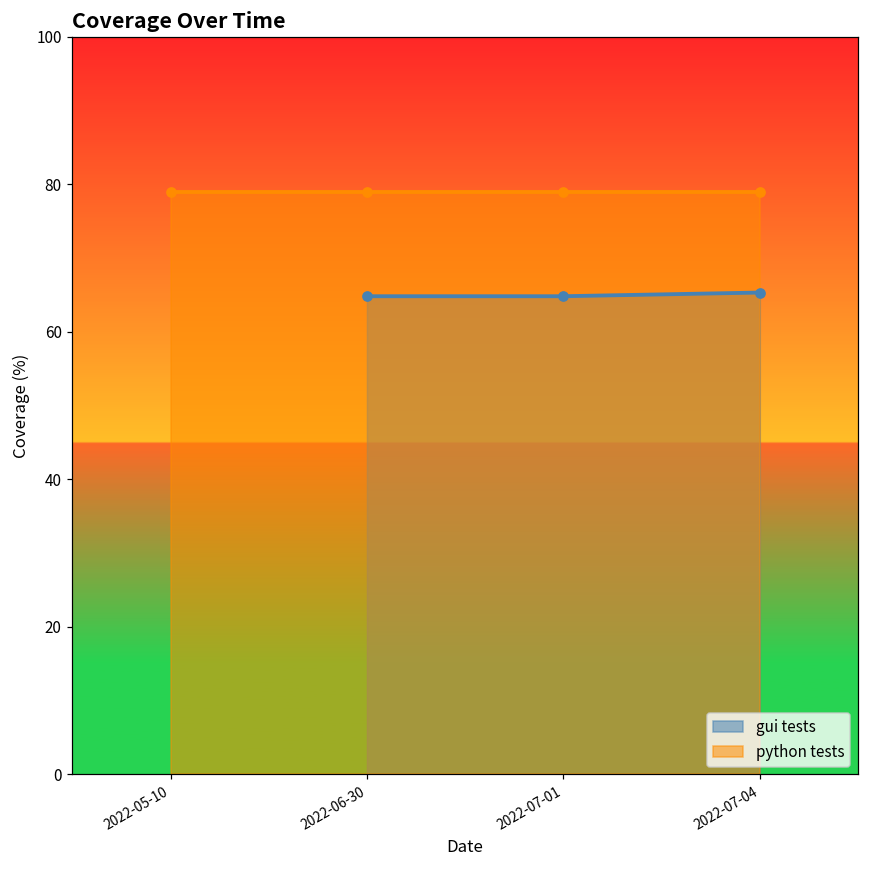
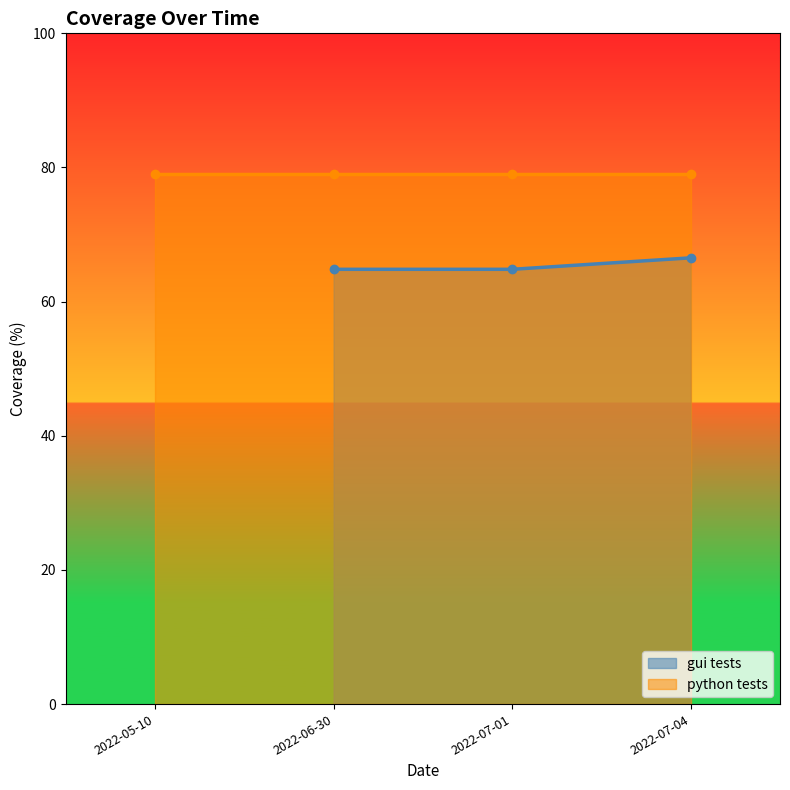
gui tests, 2022-07-04: 65 -> 67
